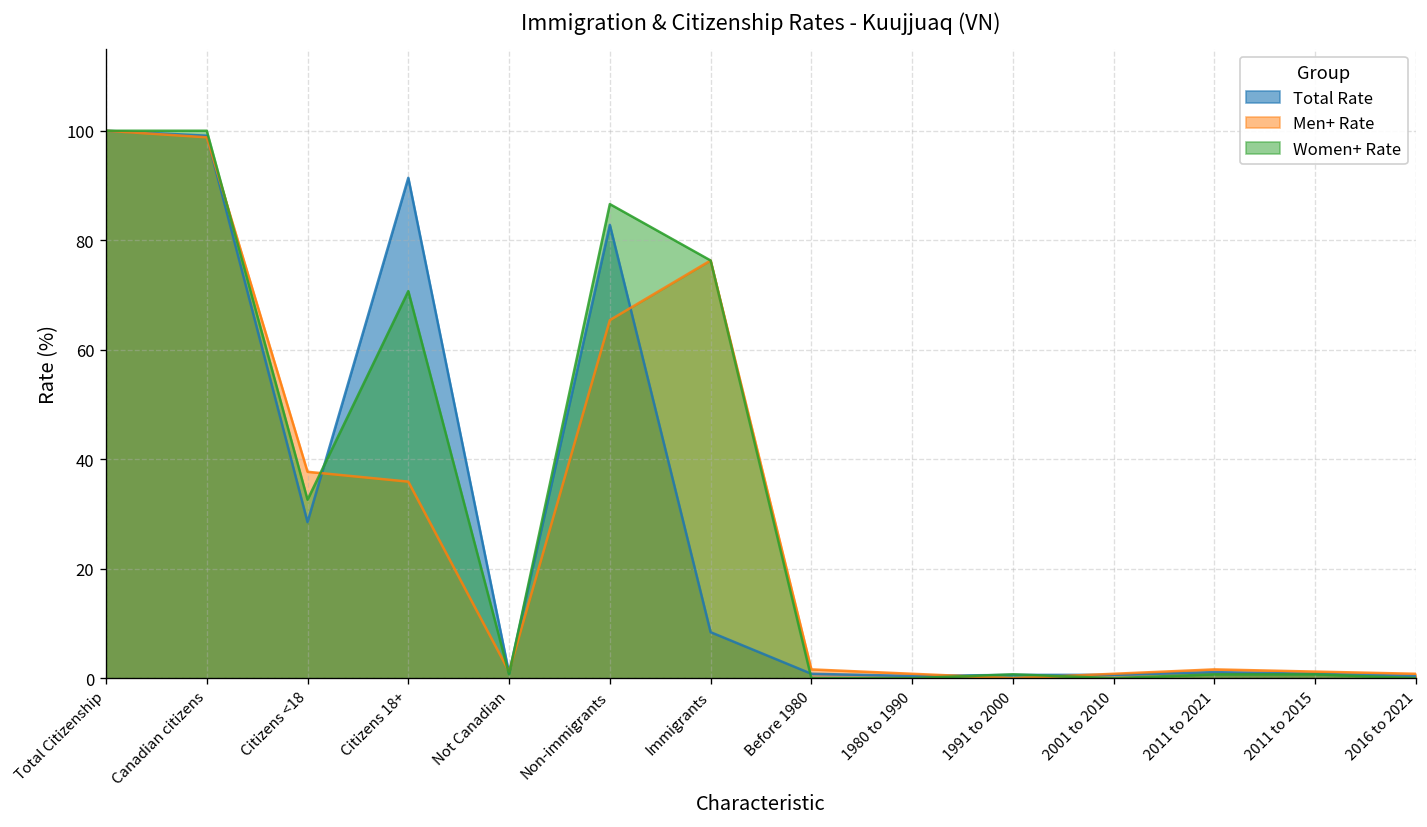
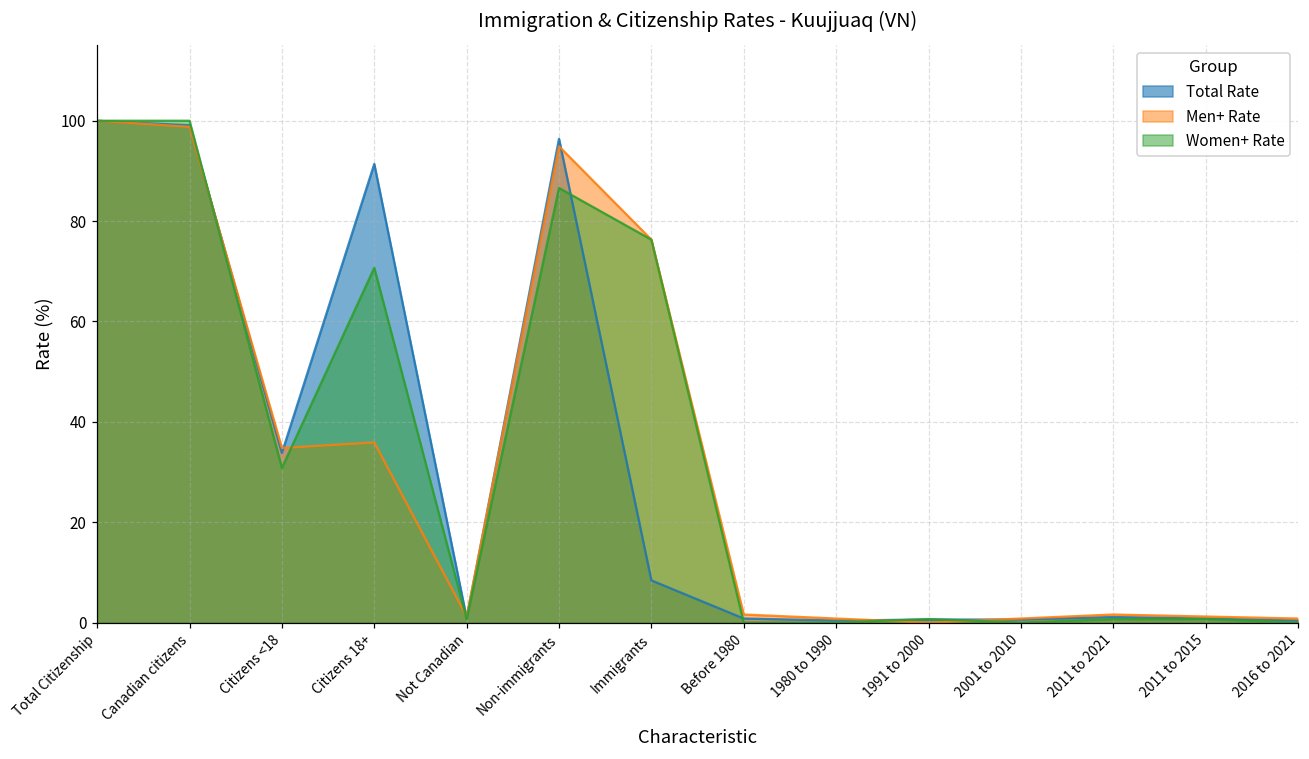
Total Rate, Citizens <18: 29 -> 34
Men+ Rate, Citizens <18: 38 -> 35
Women+ Rate, Citizens <18: 33 -> 31
Total Rate, Non-immigrants: 83 -> 96
Men+ Rate, Non-immigrants: 65 -> 95
